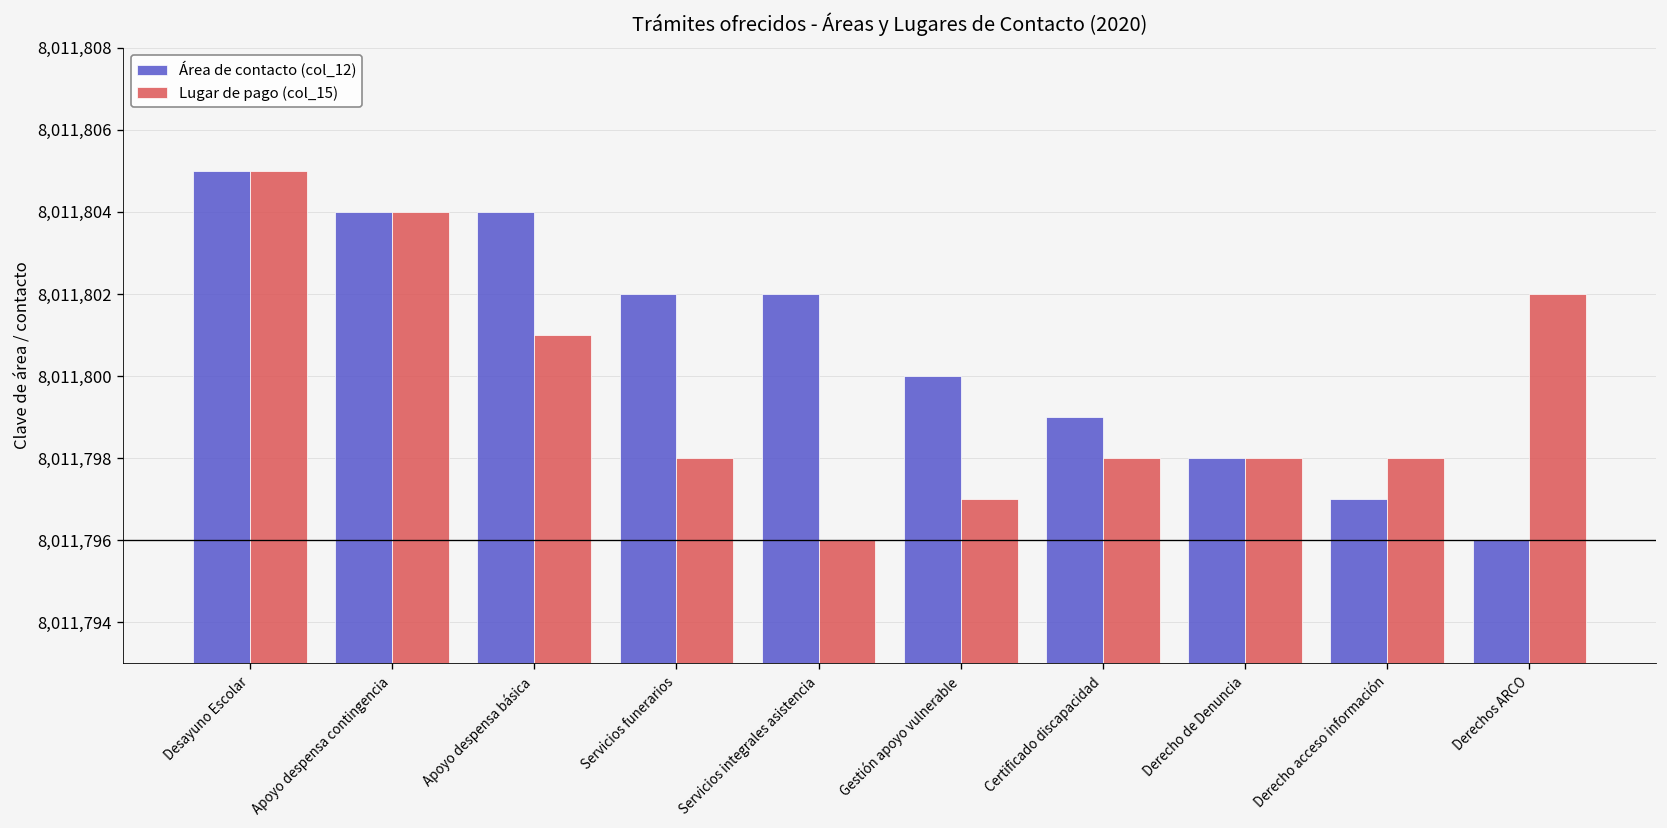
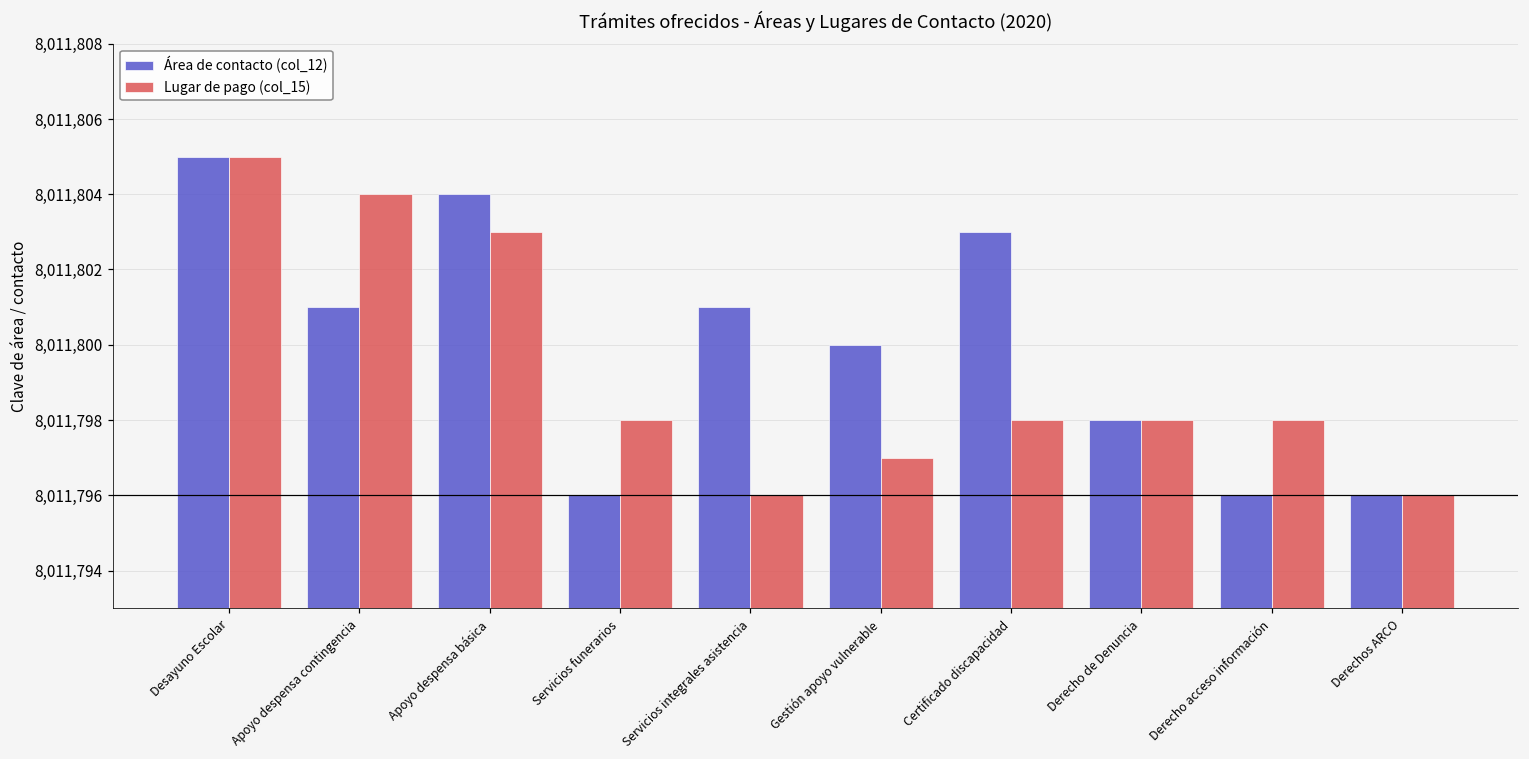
Área de contacto (col_12), Apoyo despensa contingencia: 8,011,804 -> 8,011,801
Lugar de pago (col_15), Apoyo despensa básica: 8,011,801 -> 8,011,803
Área de contacto (col_12), Servicios funerarios: 8,011,802 -> 8,011,796
Área de contacto (col_12), Servicios integrales asistencia: 8,011,802 -> 8,011,801
Área de contacto (col_12), Certificado discapacidad: 8,011,799 -> 8,011,803
Área de contacto (col_12), Derecho acceso información: 8,011,797 -> 8,011,796
Lugar de pago (col_15), Derechos ARCO: 8,011,802 -> 8,011,796
